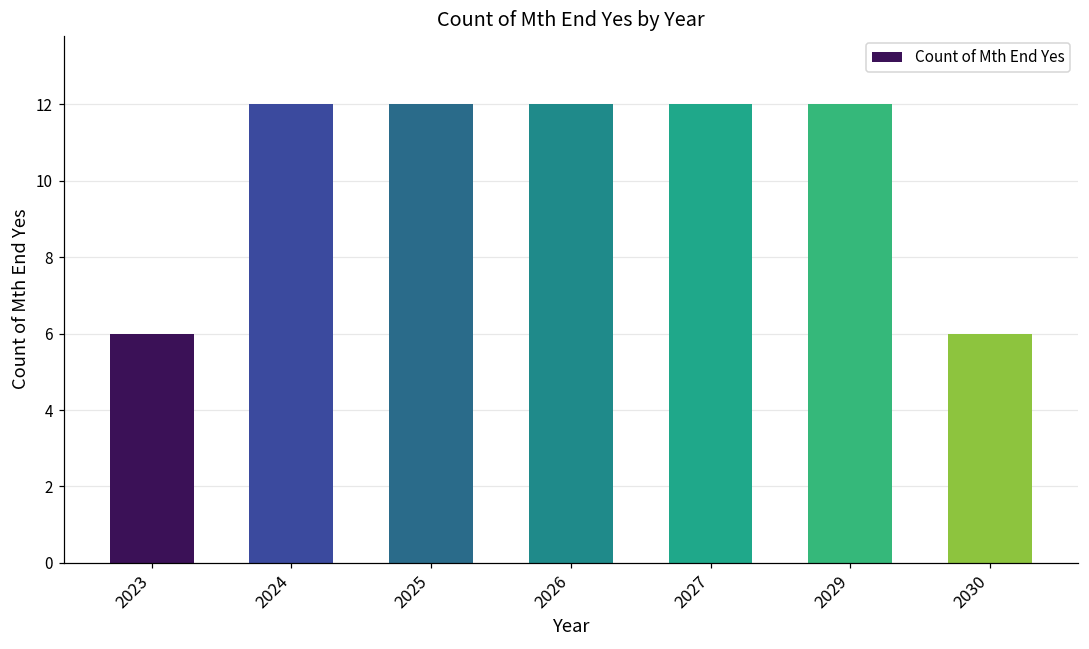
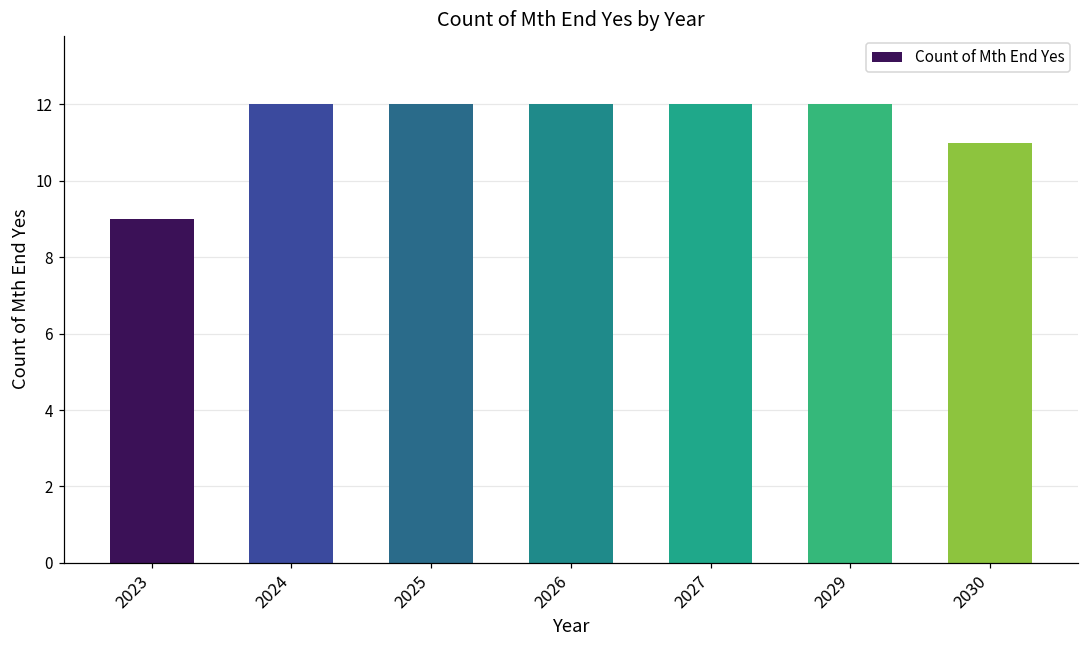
2023: 6 -> 9
2030: 6 -> 11
